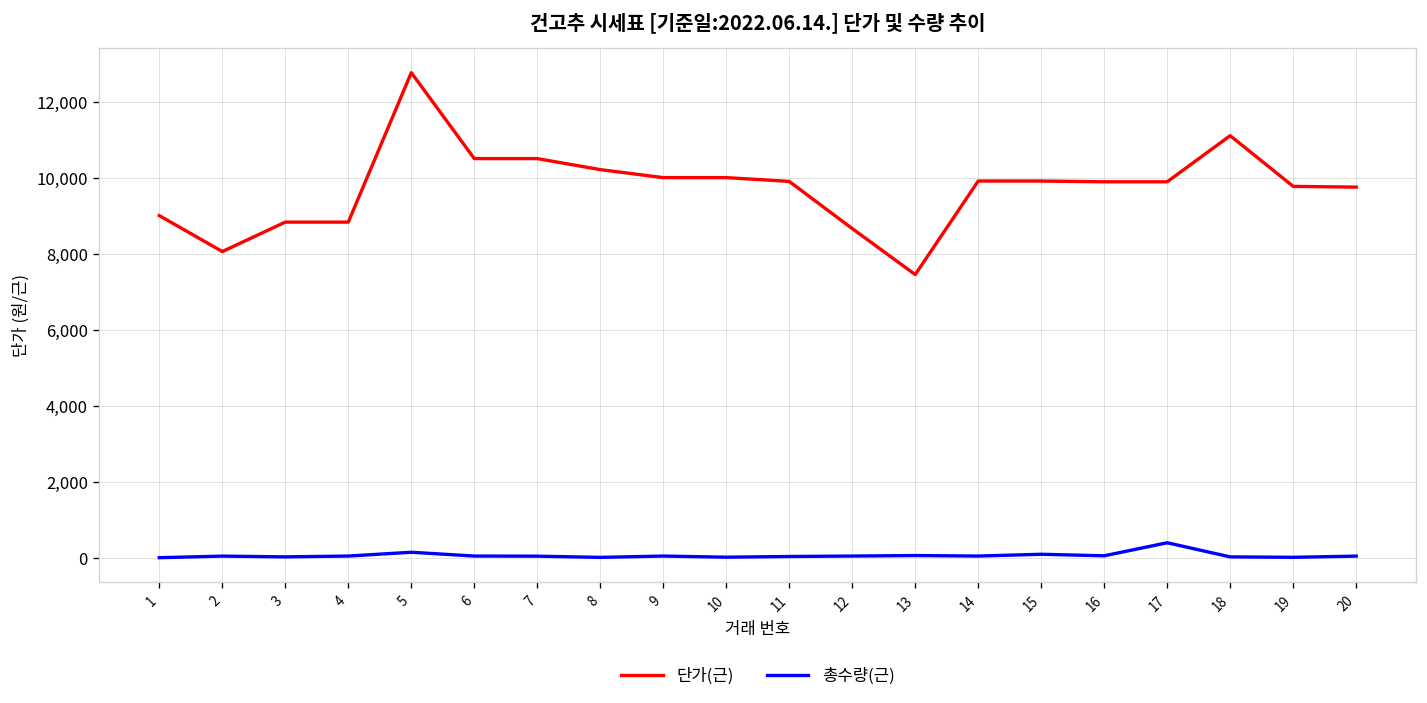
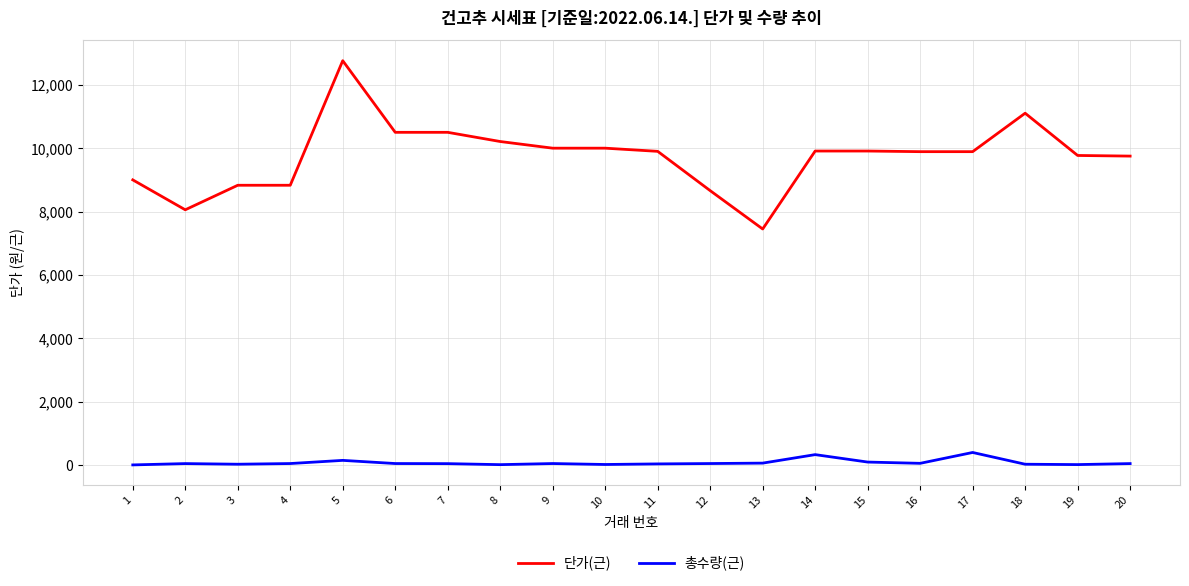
총수량(근), 14: 100 -> 300
